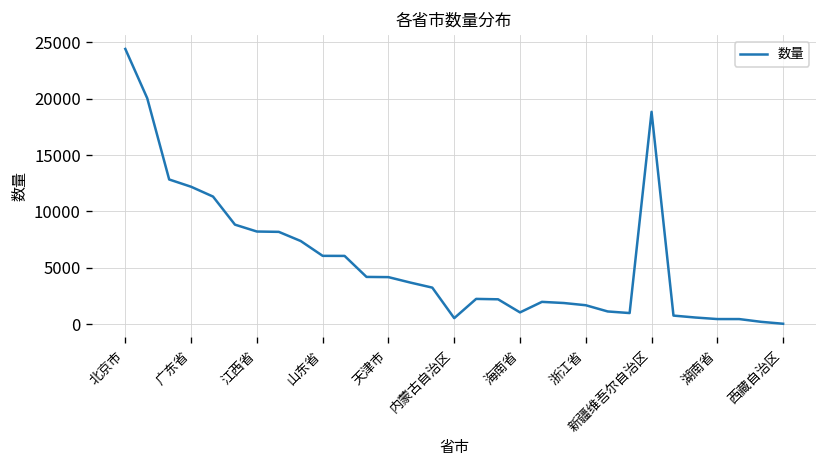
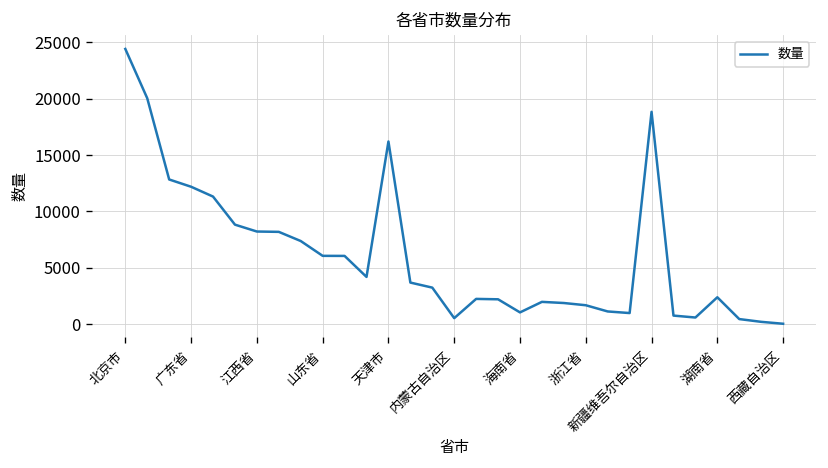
天津市: 4000 -> 16000
湖南省: 0 -> 2000
